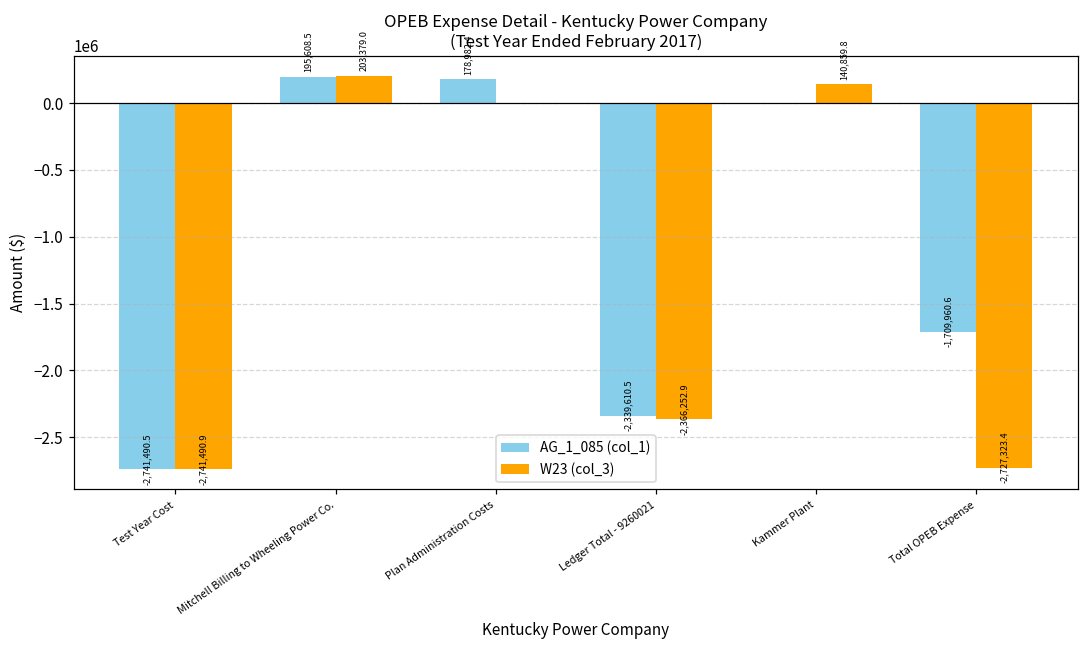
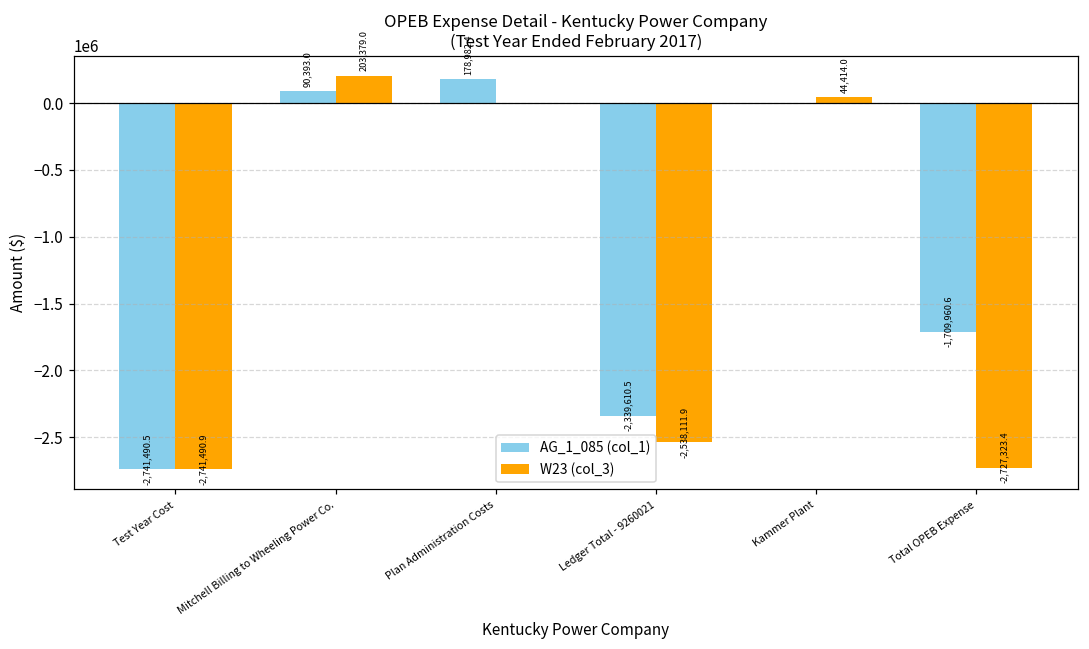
AG_1_085 (col_1), Mitchell Billing to Wheeling Power Co.: 195,608.5 -> 90,393.0
W23 (col_3), Ledger Total - 9260021: -2,366,252.9 -> -2,538,111.9
W23 (col_3), Kammer Plant: 140,859.8 -> 44,414.0
